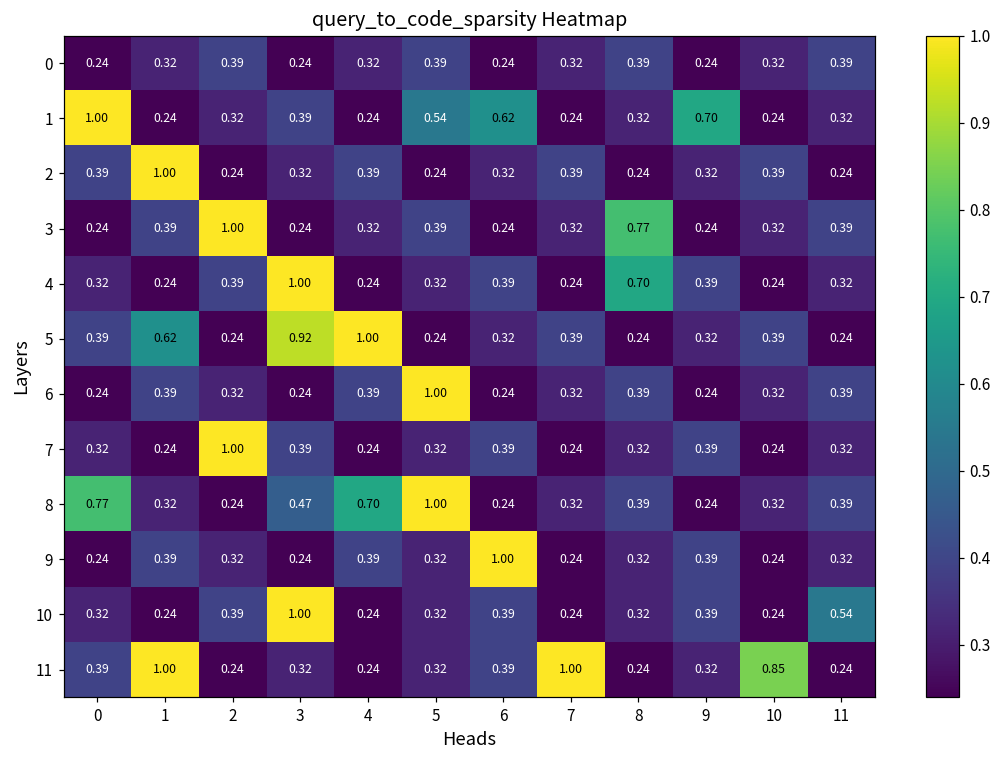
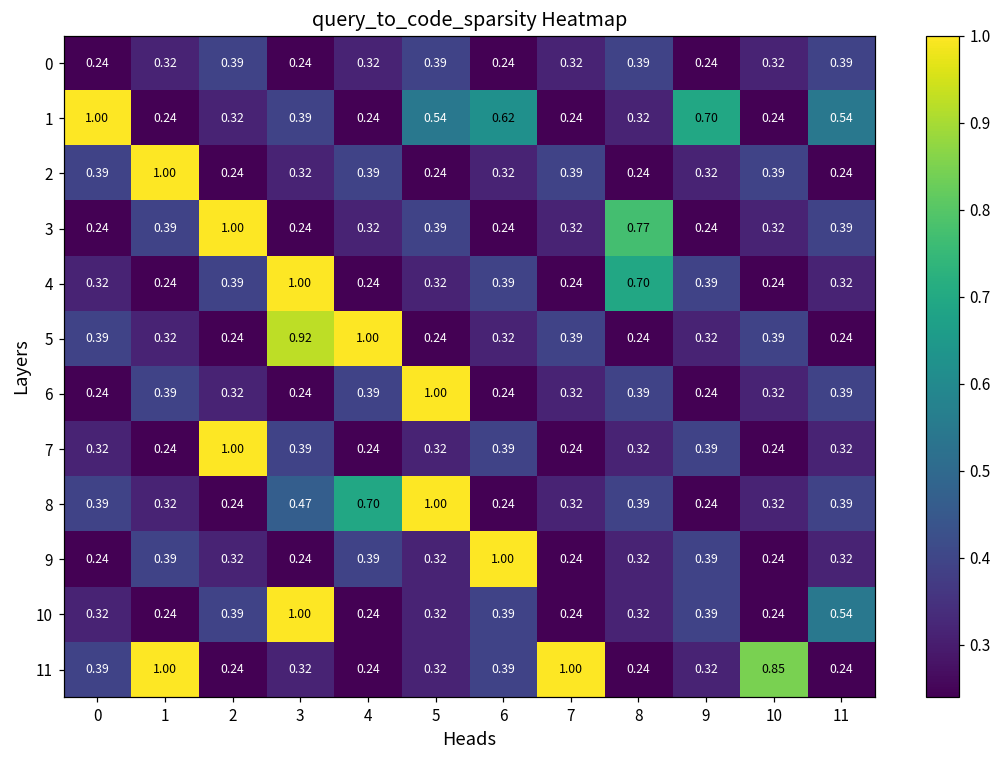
1, 11: 0.32 -> 0.54
5, 1: 0.62 -> 0.32
8, 0: 0.77 -> 0.39
